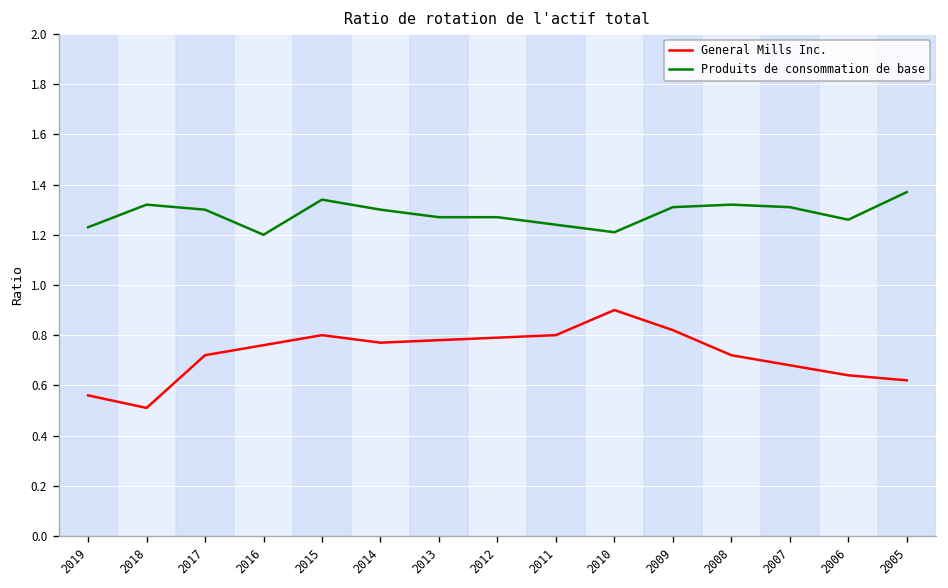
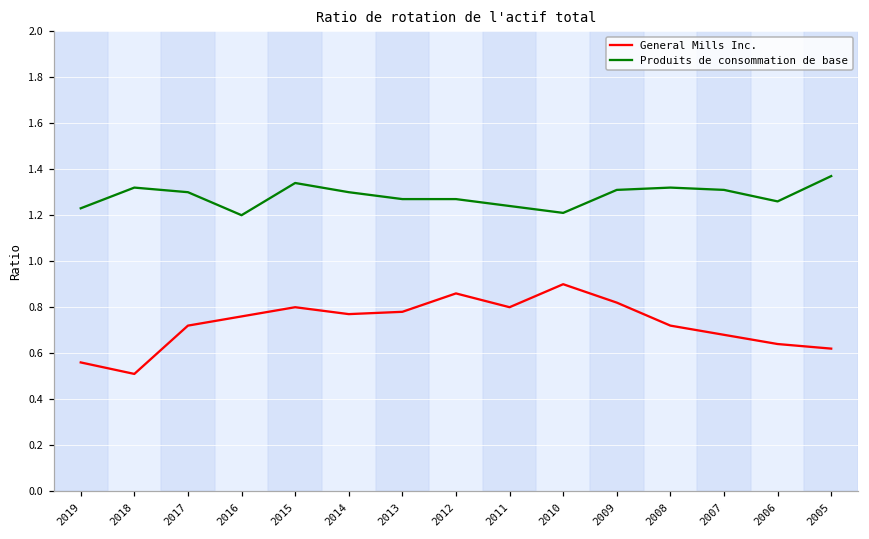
General Mills Inc., 2012: 0.79 -> 0.86
